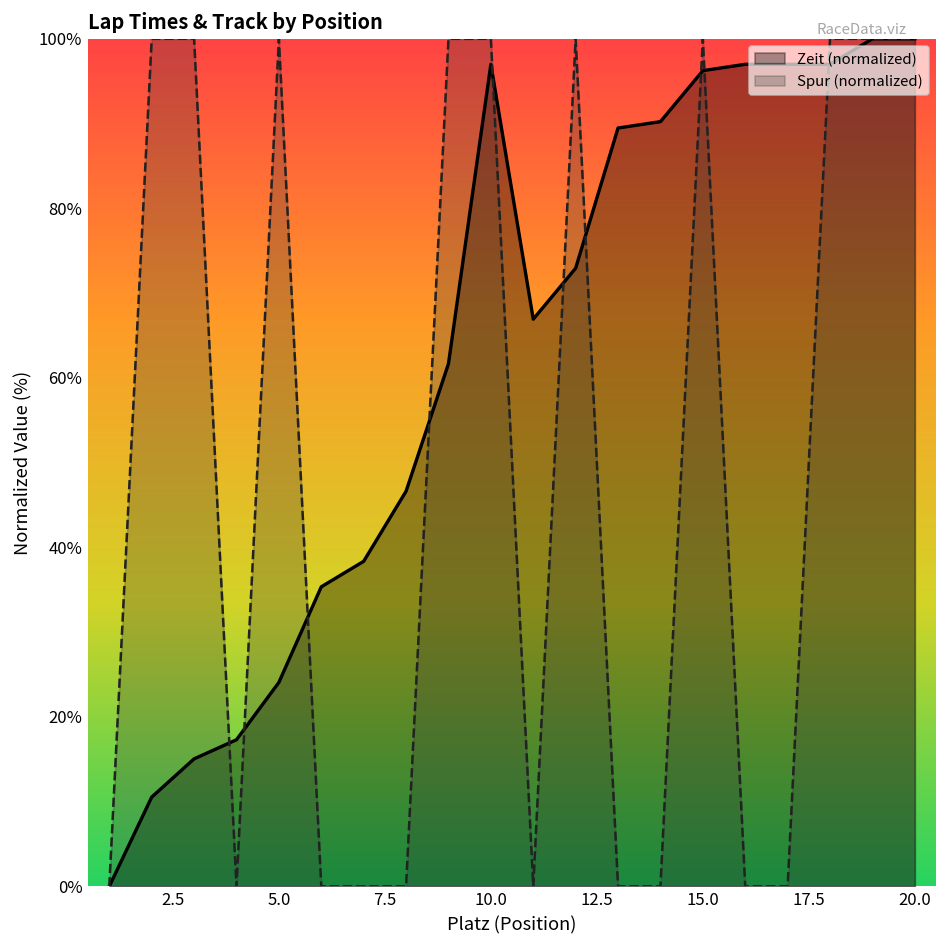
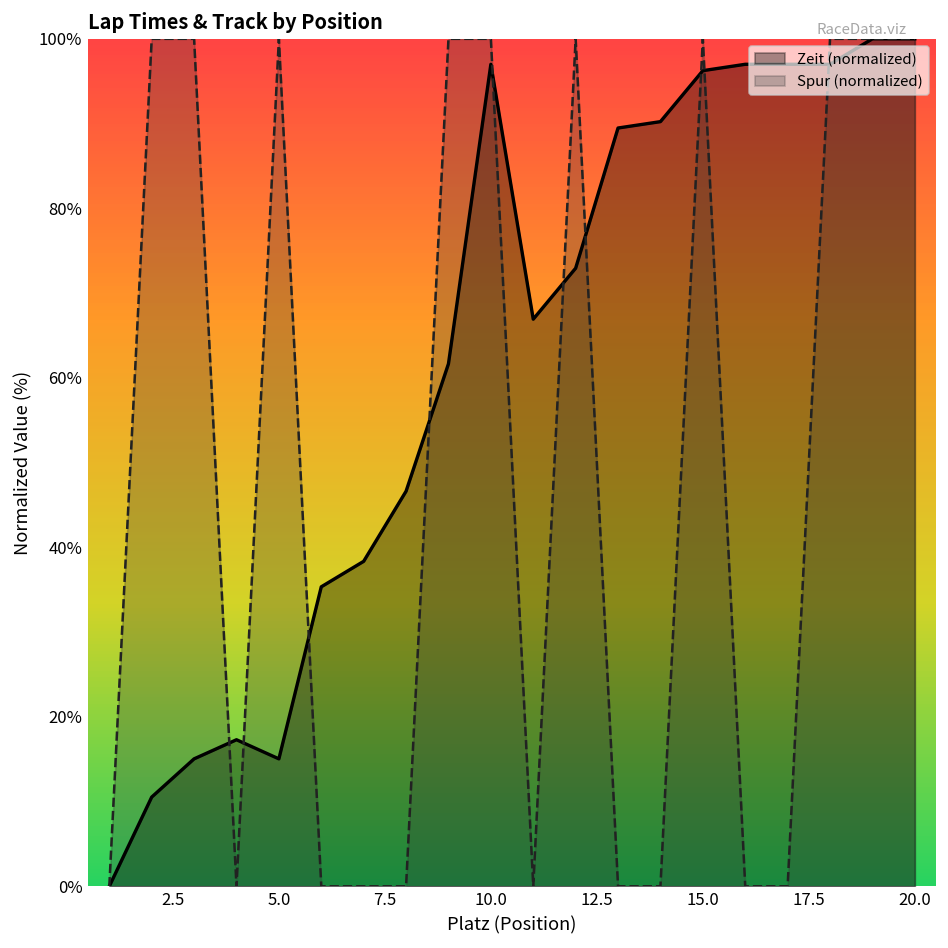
Zeit (normalized), 5.0: 24% -> 15%
